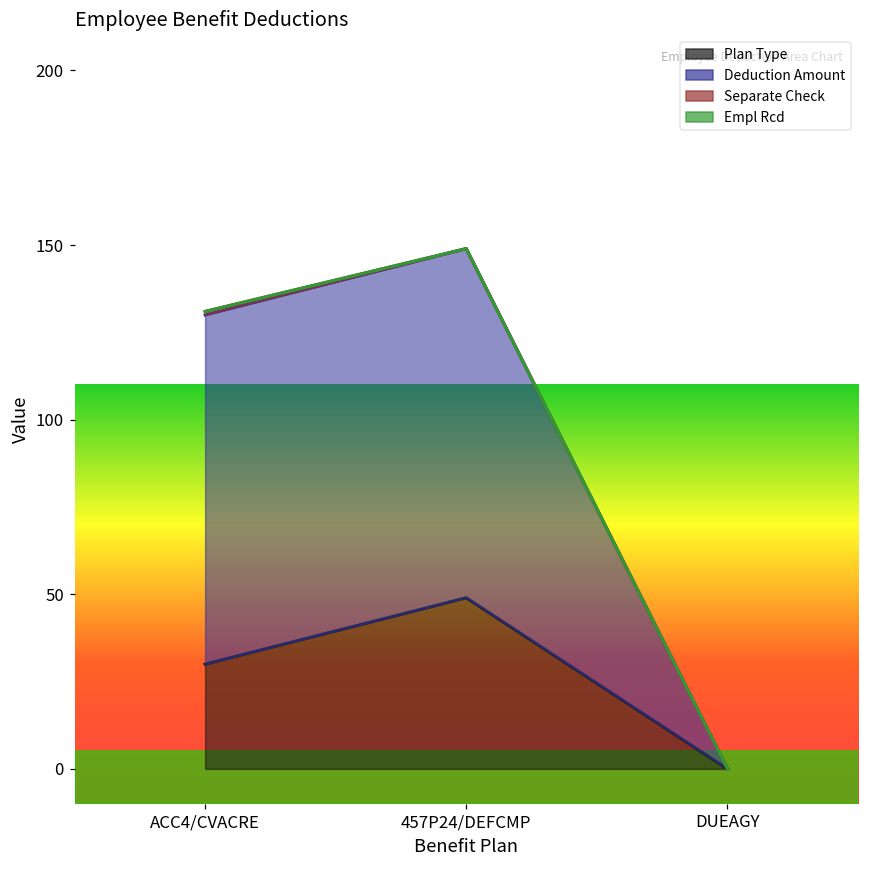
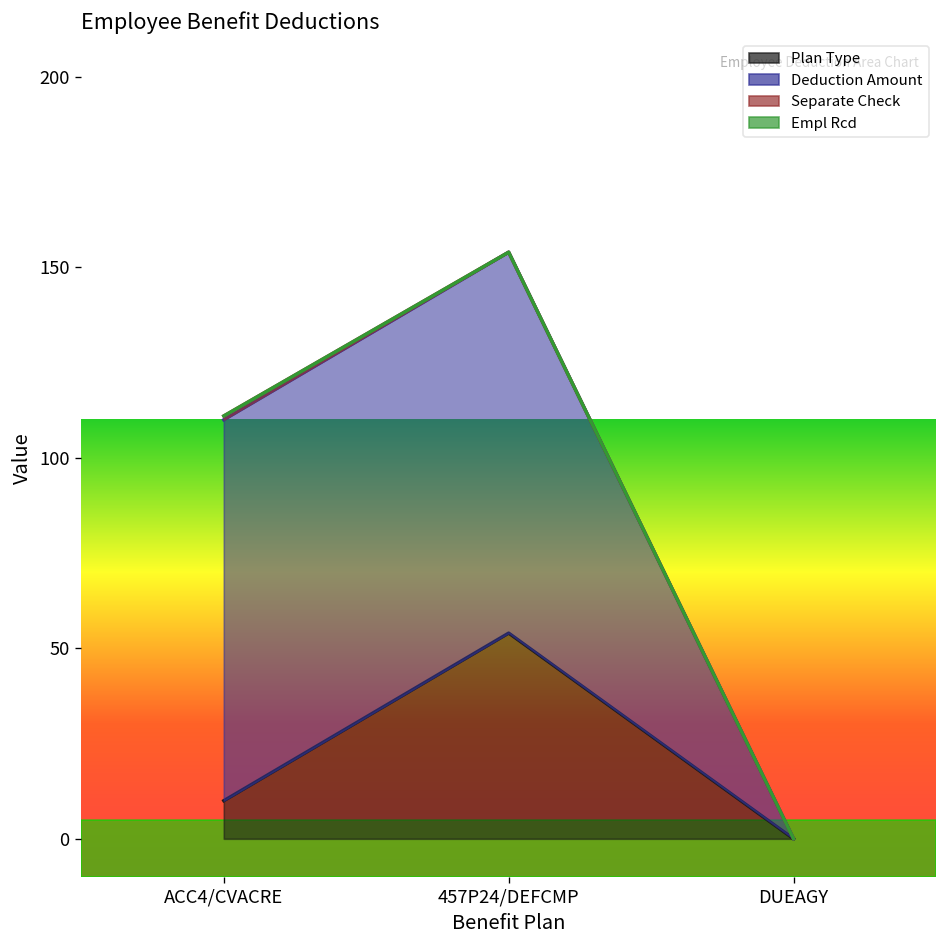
Plan Type, ACC4/CVACRE: 30 -> 10
Plan Type, 457P24/DEFCMP: 49 -> 54
